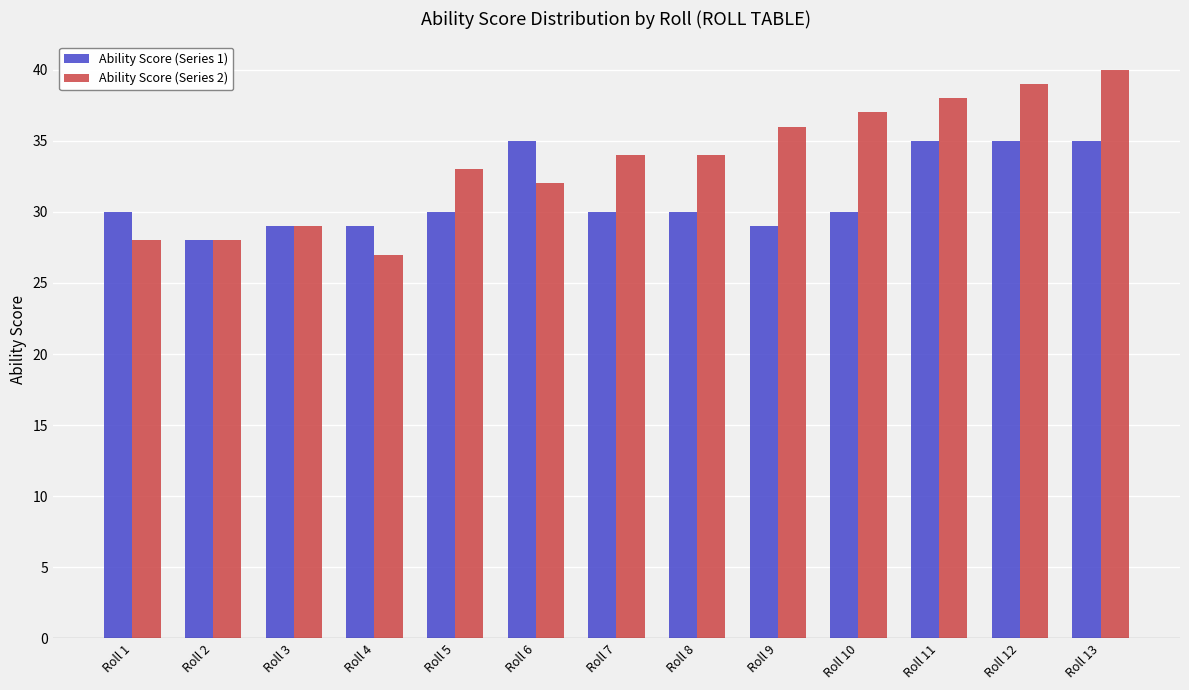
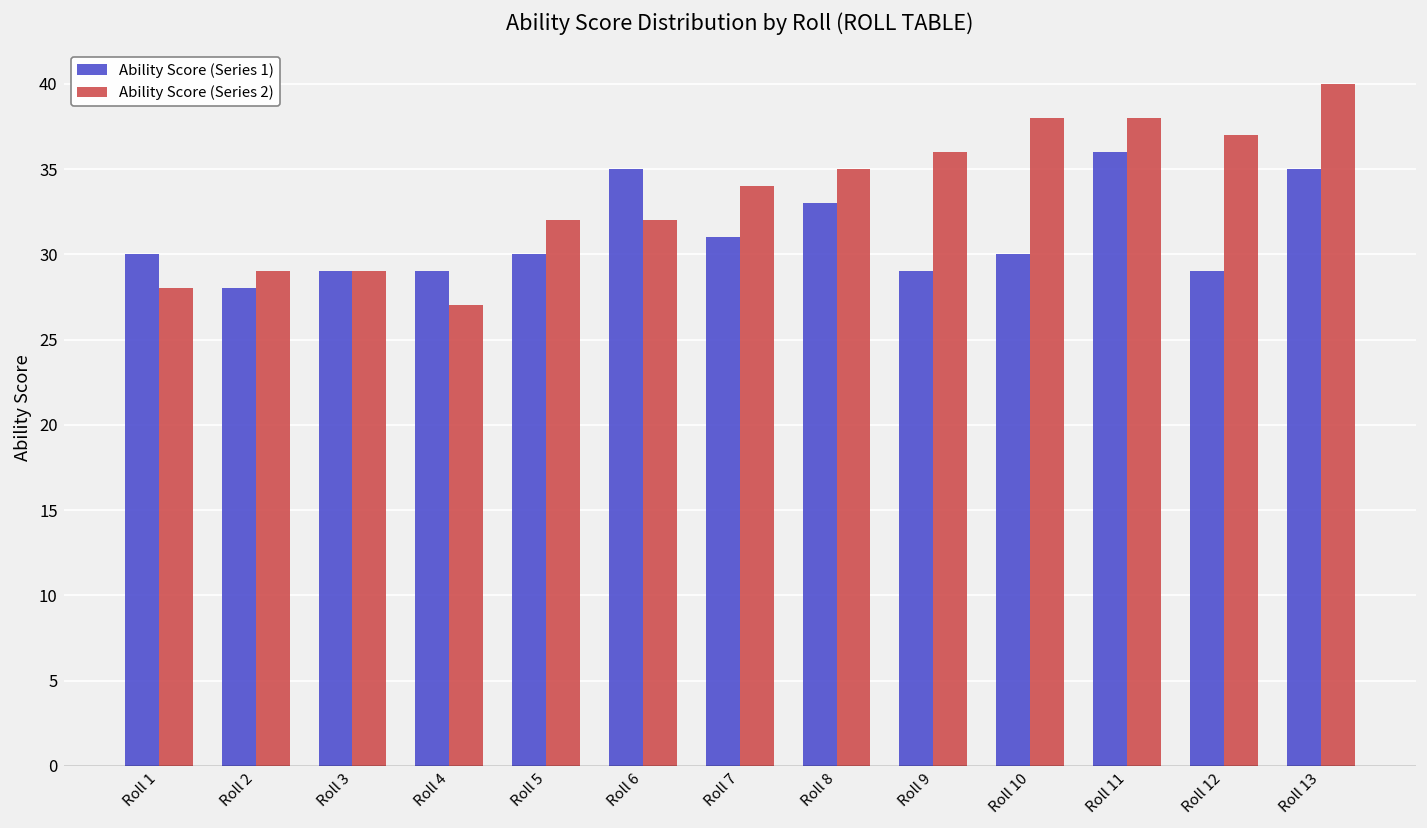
Ability Score (Series 2), Roll 2: 28 -> 29
Ability Score (Series 2), Roll 5: 33 -> 32
Ability Score (Series 1), Roll 7: 30 -> 31
Ability Score (Series 1), Roll 8: 30 -> 33
Ability Score (Series 2), Roll 8: 34 -> 35
Ability Score (Series 2), Roll 10: 37 -> 38
Ability Score (Series 1), Roll 11: 35 -> 36
Ability Score (Series 1), Roll 12: 35 -> 29
Ability Score (Series 2), Roll 12: 39 -> 37
